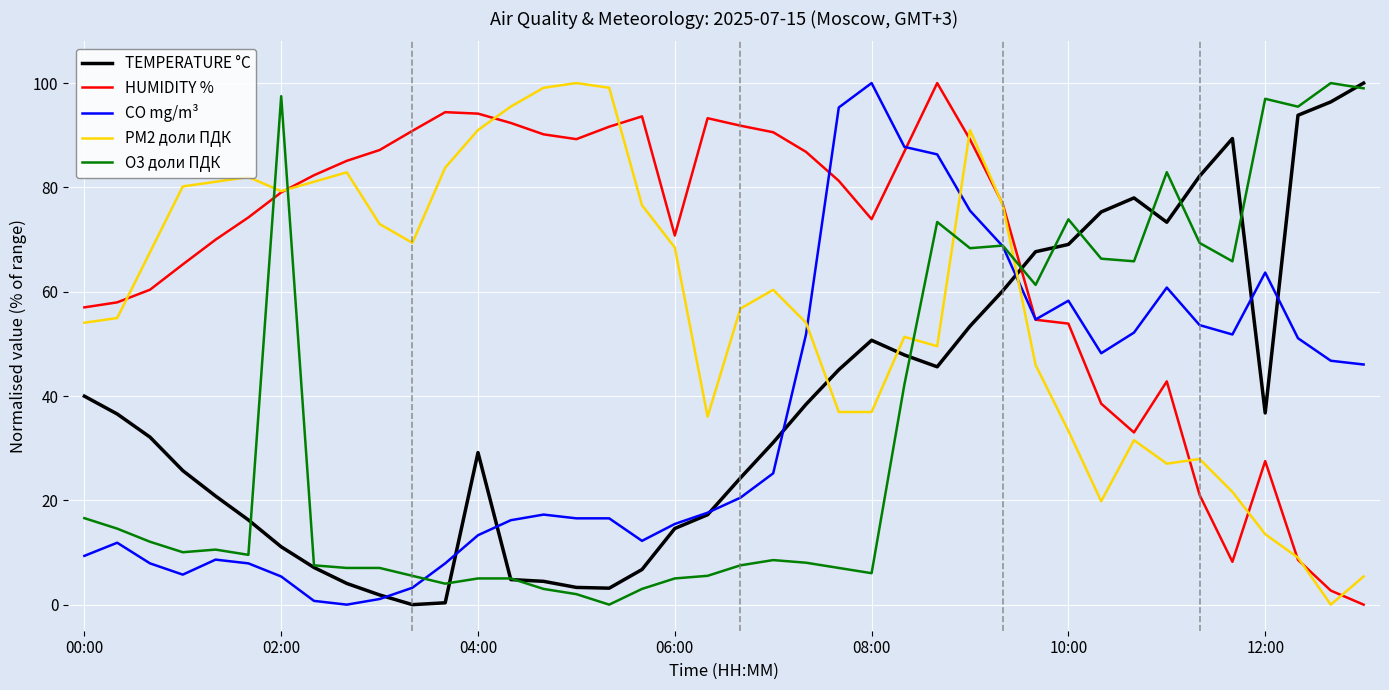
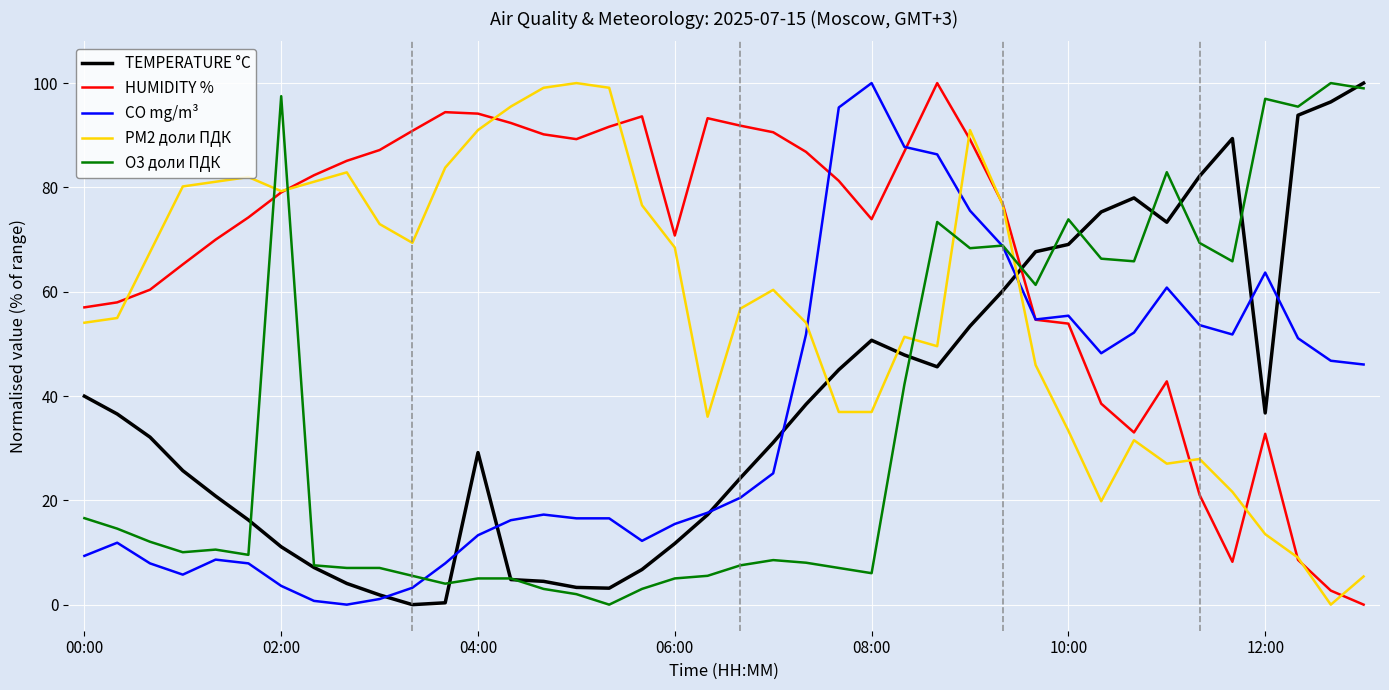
CO mg/m³, 02:00: 5 -> 4
TEMPERATURE °C, 06:00: 15 -> 12
CO mg/m³, 10:00: 58 -> 55
HUMIDITY %, 12:00: 28 -> 33
